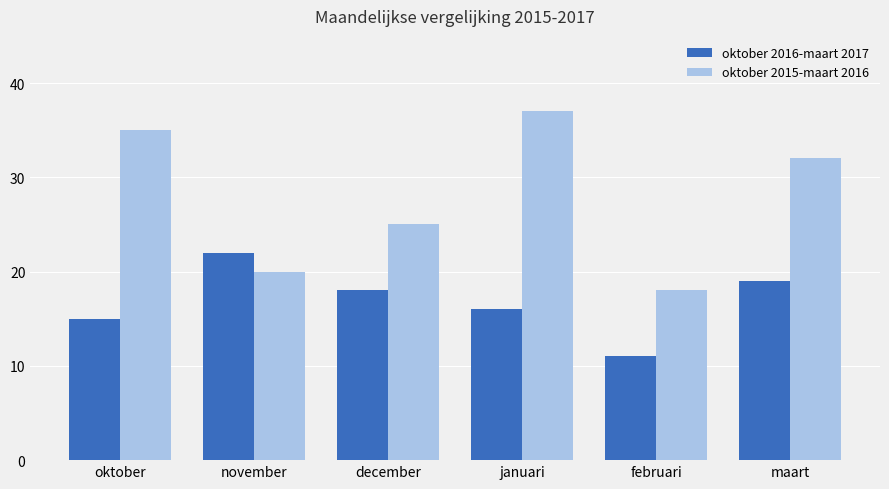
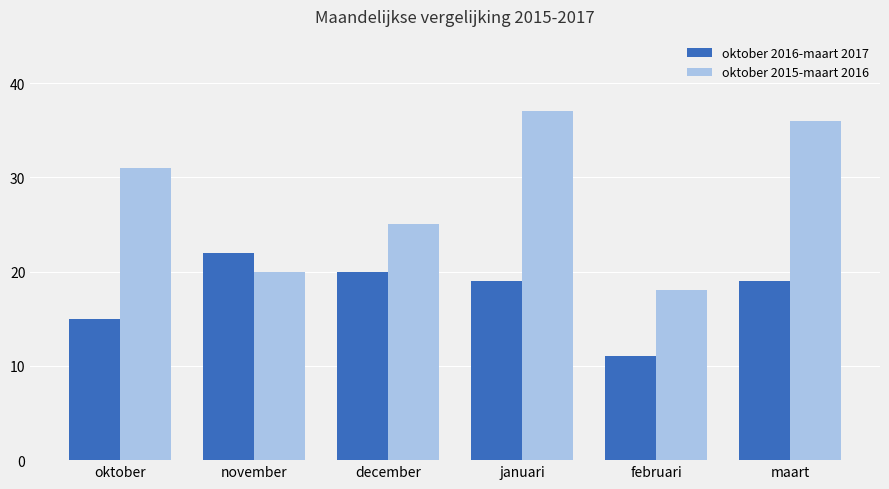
oktober 2015-maart 2016, oktober: 35 -> 31
oktober 2016-maart 2017, december: 18 -> 20
oktober 2016-maart 2017, januari: 16 -> 19
oktober 2015-maart 2016, maart: 32 -> 36
